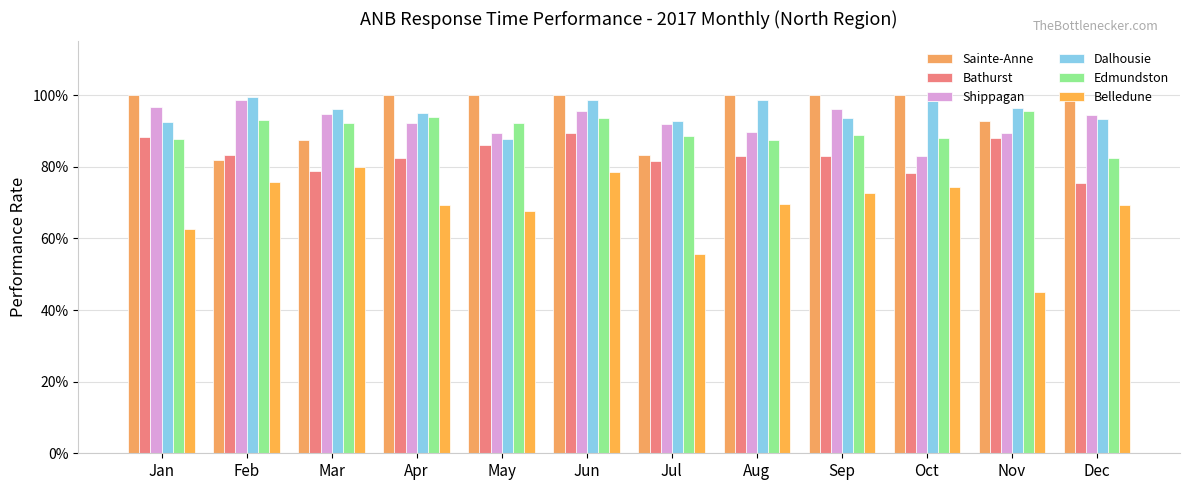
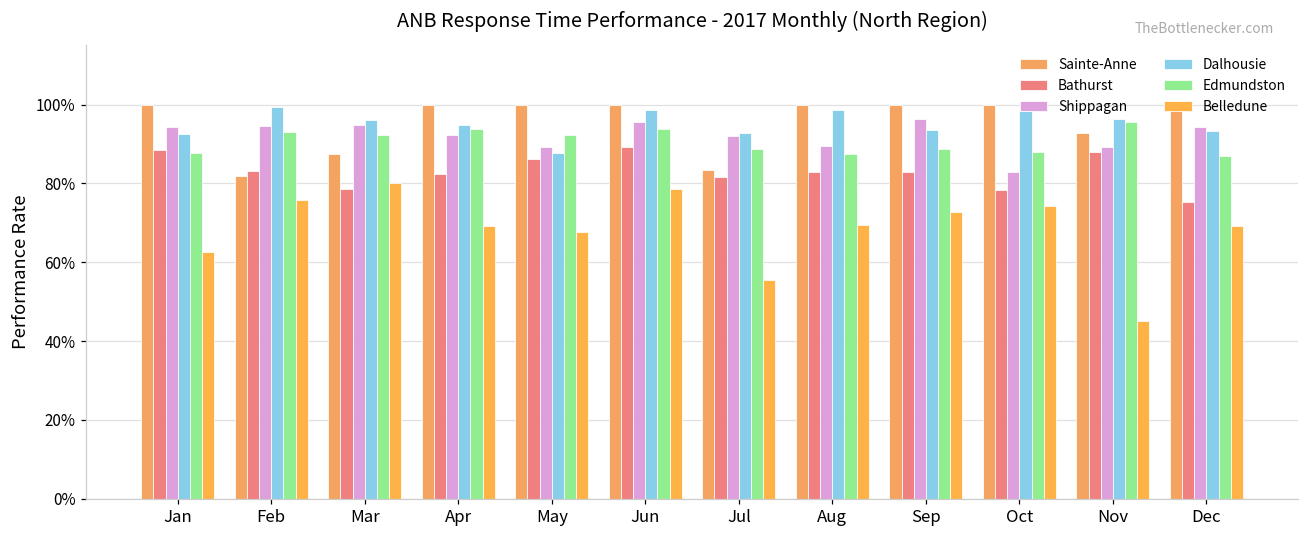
Shippagan, Jan: 97% -> 94%
Shippagan, Feb: 99% -> 95%
Edmundston, Dec: 82% -> 87%
